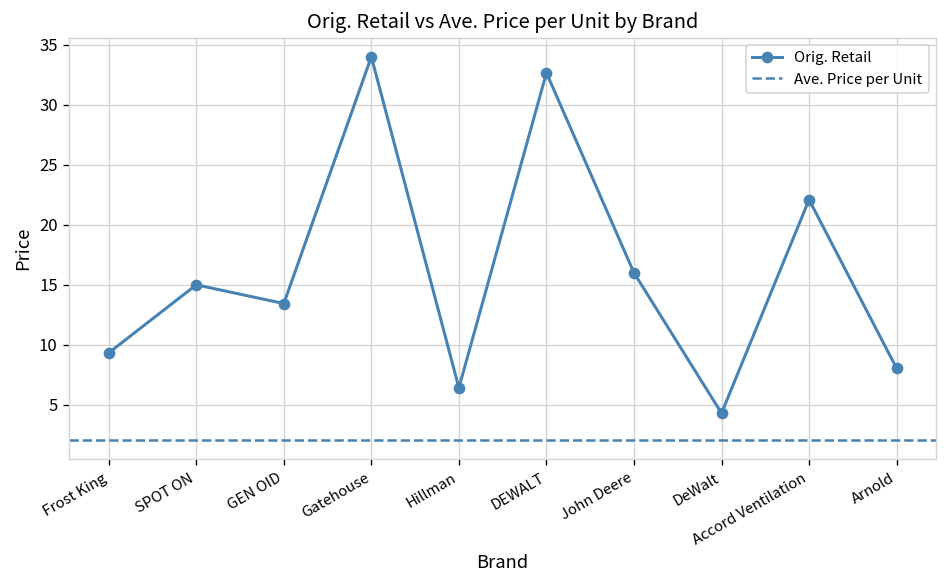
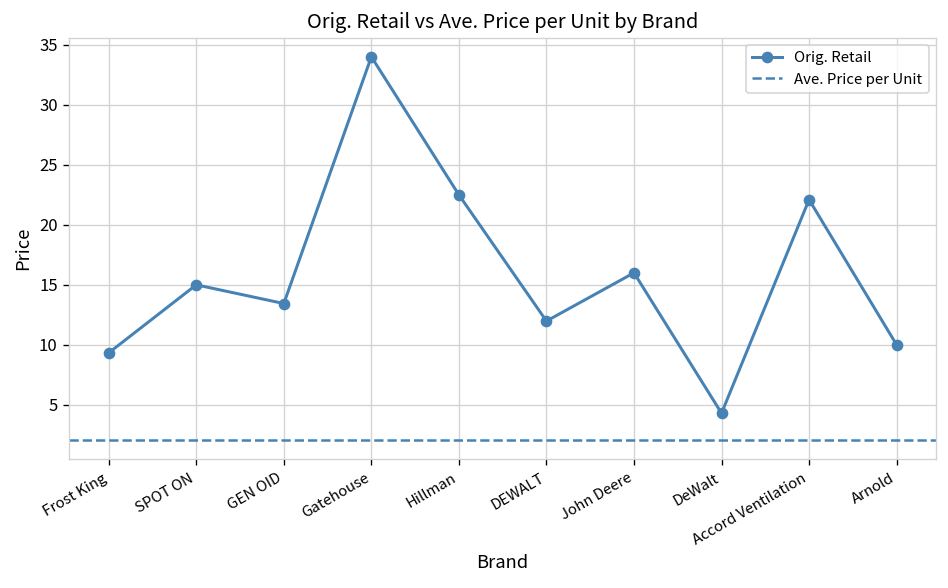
Hillman: 6 -> 22
DEWALT: 33 -> 12
Arnold: 8 -> 10
